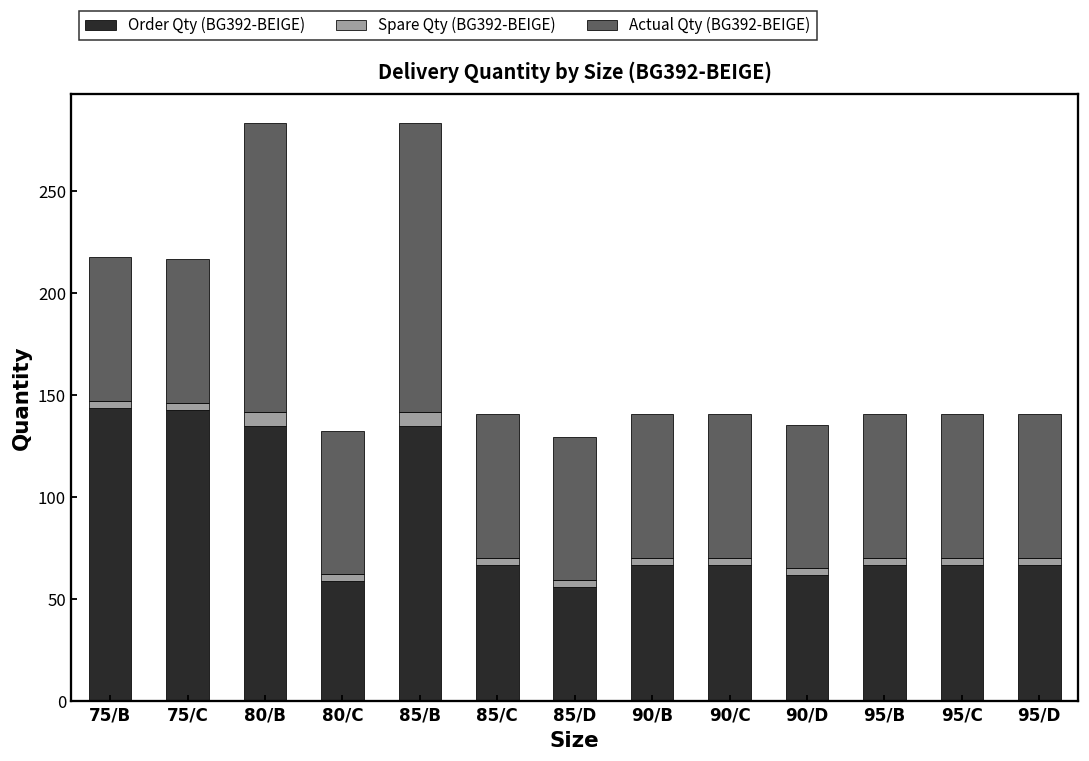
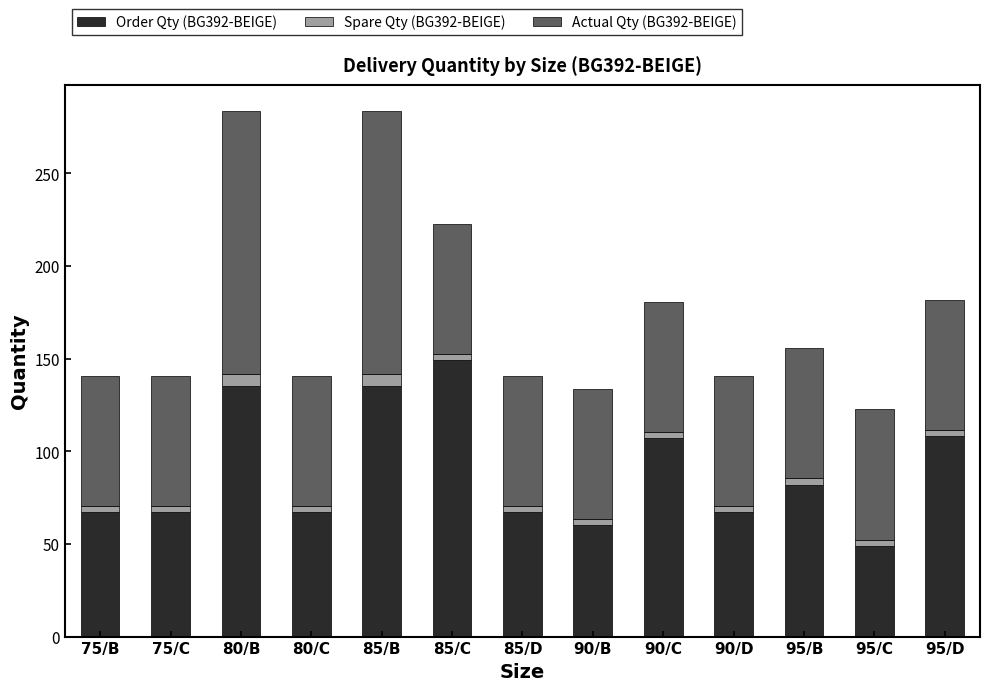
Order Qty (BG392-BEIGE), 75/B: 144 -> 67
Order Qty (BG392-BEIGE), 75/C: 143 -> 67
Order Qty (BG392-BEIGE), 80/C: 59 -> 67
Order Qty (BG392-BEIGE), 85/C: 67 -> 149
Order Qty (BG392-BEIGE), 85/D: 56 -> 67
Order Qty (BG392-BEIGE), 90/B: 67 -> 60
Order Qty (BG392-BEIGE), 90/C: 67 -> 107
Order Qty (BG392-BEIGE), 90/D: 62 -> 67
Order Qty (BG392-BEIGE), 95/B: 67 -> 82
Order Qty (BG392-BEIGE), 95/C: 67 -> 49
Order Qty (BG392-BEIGE), 95/D: 67 -> 108
